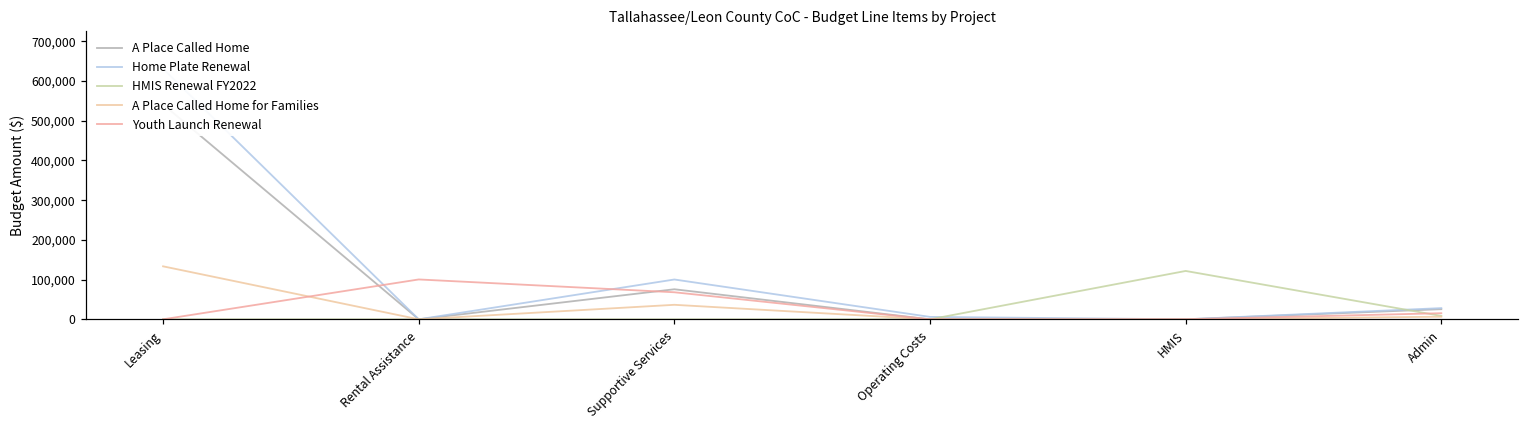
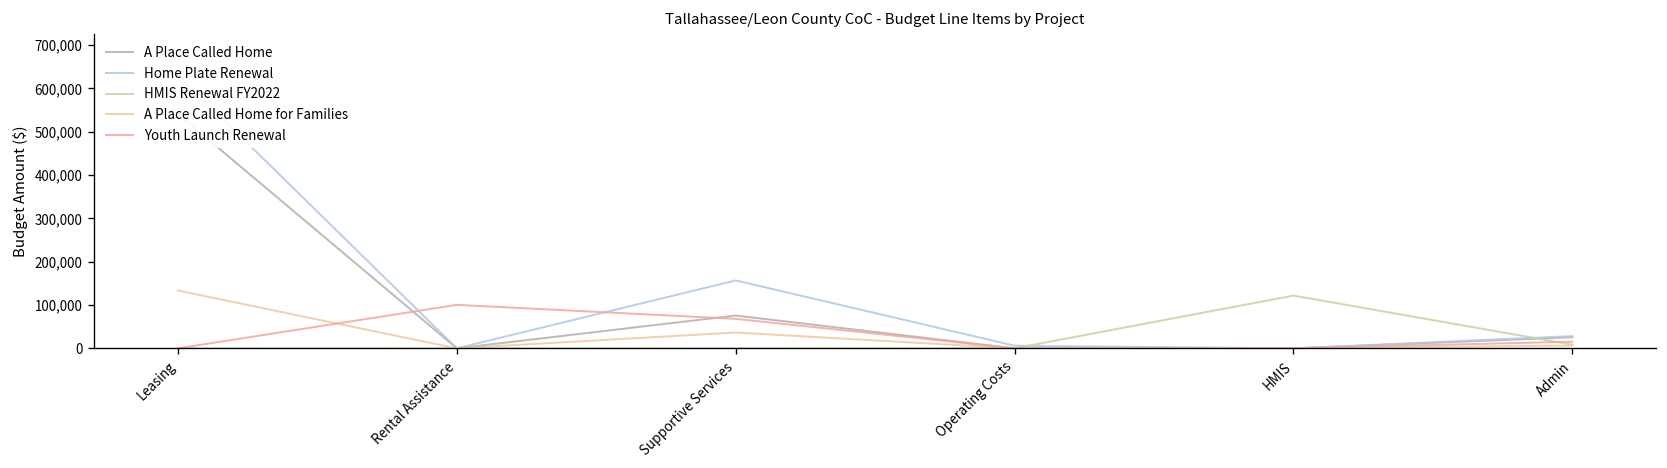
Home Plate Renewal, Supportive Services: 100,000 -> 160,000
